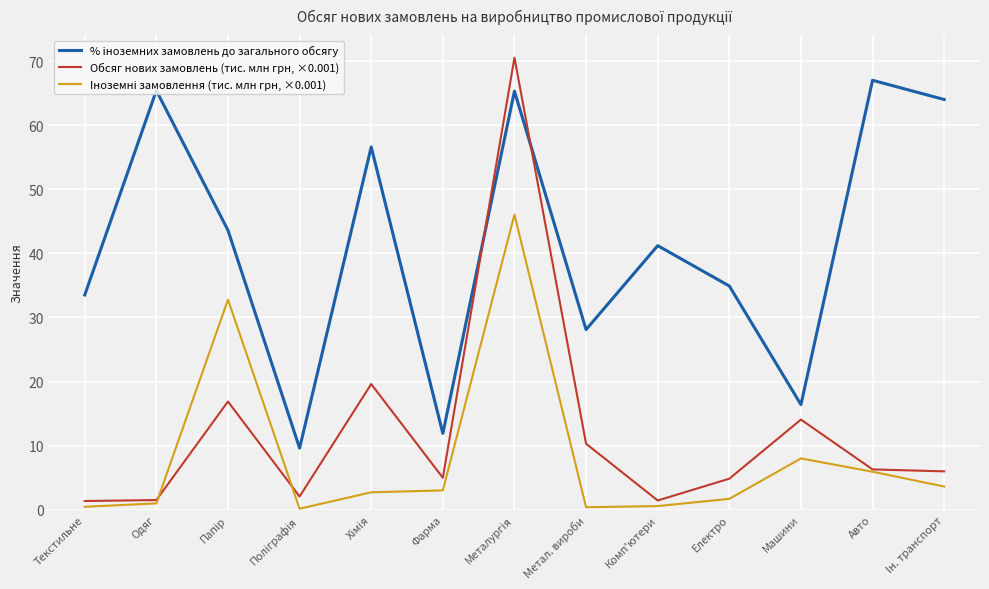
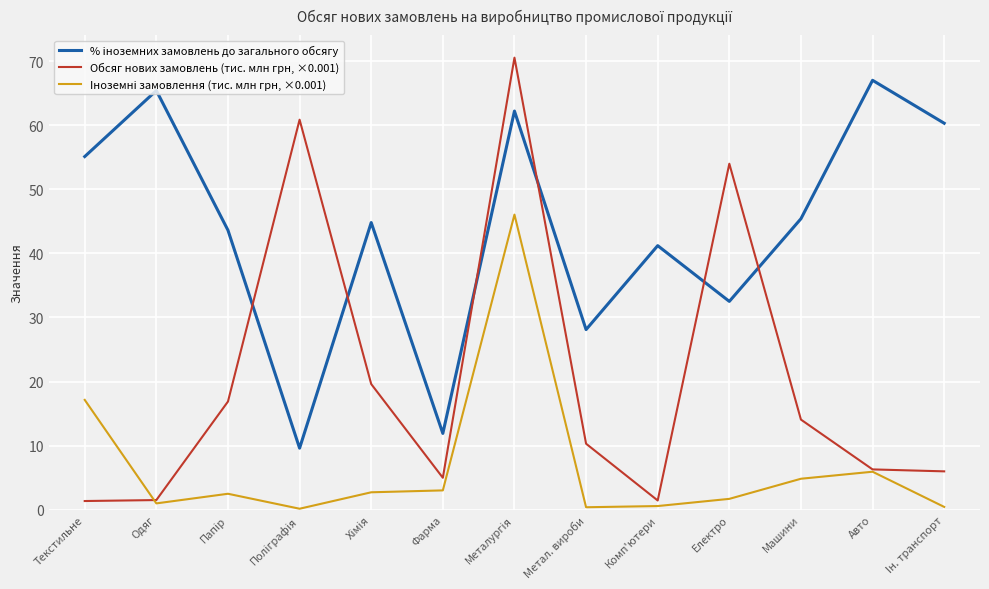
% іноземних замовлень до загального обсягу, Текстильне: 34 -> 55
Іноземні замовлення (тис. млн грн, ×0.001), Текстильне: 0 -> 17
Іноземні замовлення (тис. млн грн, ×0.001), Папір: 33 -> 2
Обсяг нових замовлень (тис. млн грн, ×0.001), Поліграфія: 2 -> 61
% іноземних замовлень до загального обсягу, Хімія: 57 -> 45
% іноземних замовлень до загального обсягу, Металургія: 65 -> 62
% іноземних замовлень до загального обсягу, Електро: 35 -> 33
Обсяг нових замовлень (тис. млн грн, ×0.001), Електро: 5 -> 54
% іноземних замовлень до загального обсягу, Машини: 16 -> 45
Іноземні замовлення (тис. млн грн, ×0.001), Машини: 8 -> 5
% іноземних замовлень до загального обсягу, Ін. транспорт: 64 -> 60
Іноземні замовлення (тис. млн грн, ×0.001), Ін. транспорт: 4 -> 0
